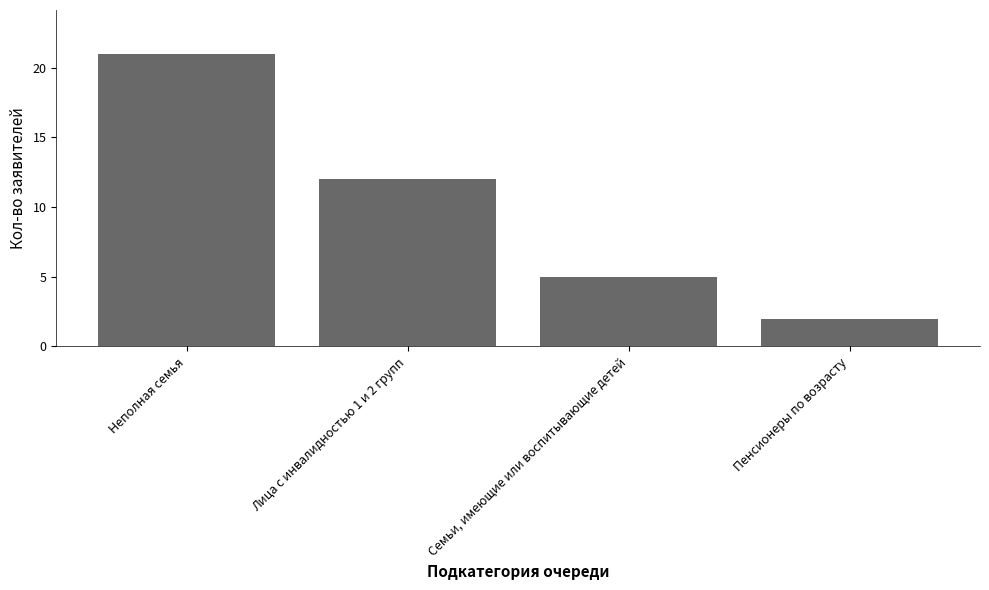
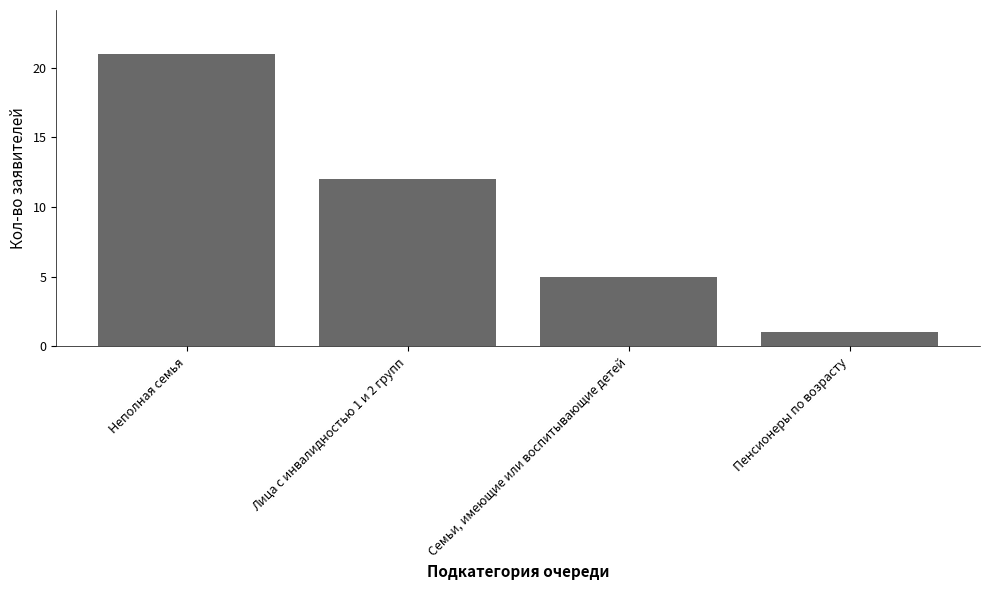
Пенсионеры по возрасту: 2 -> 1
